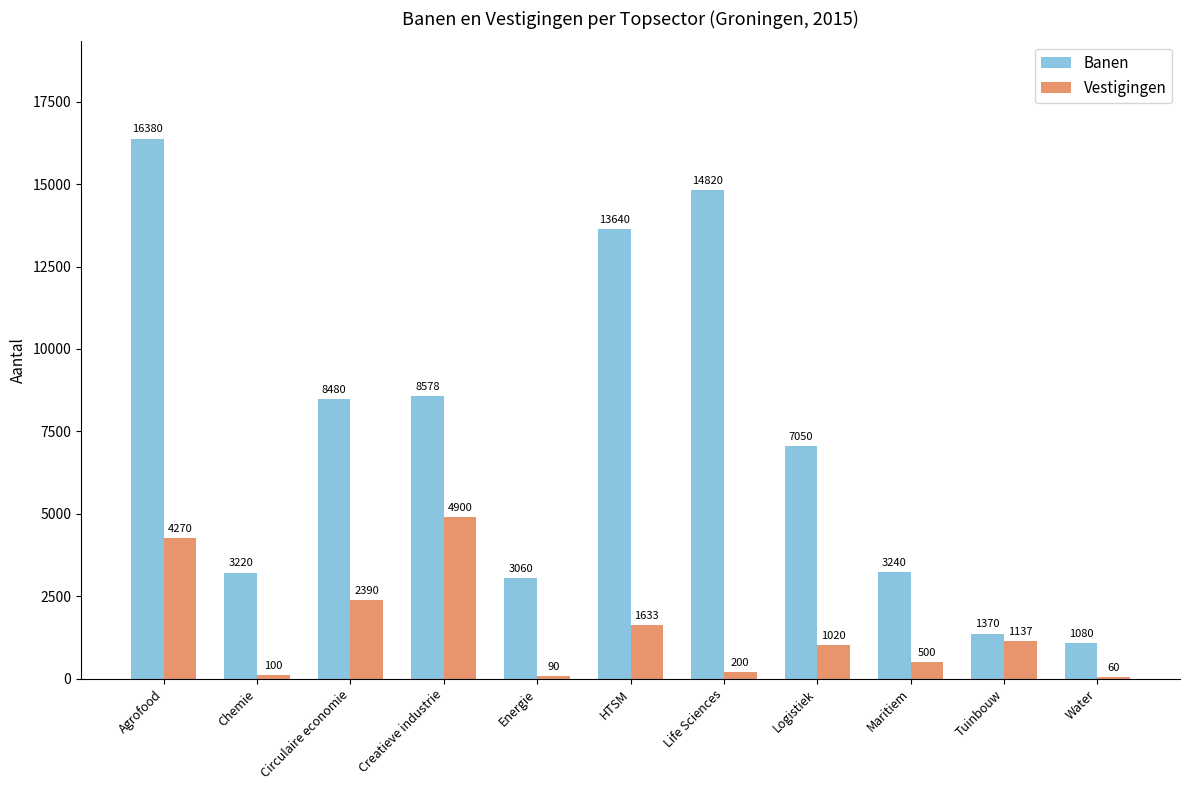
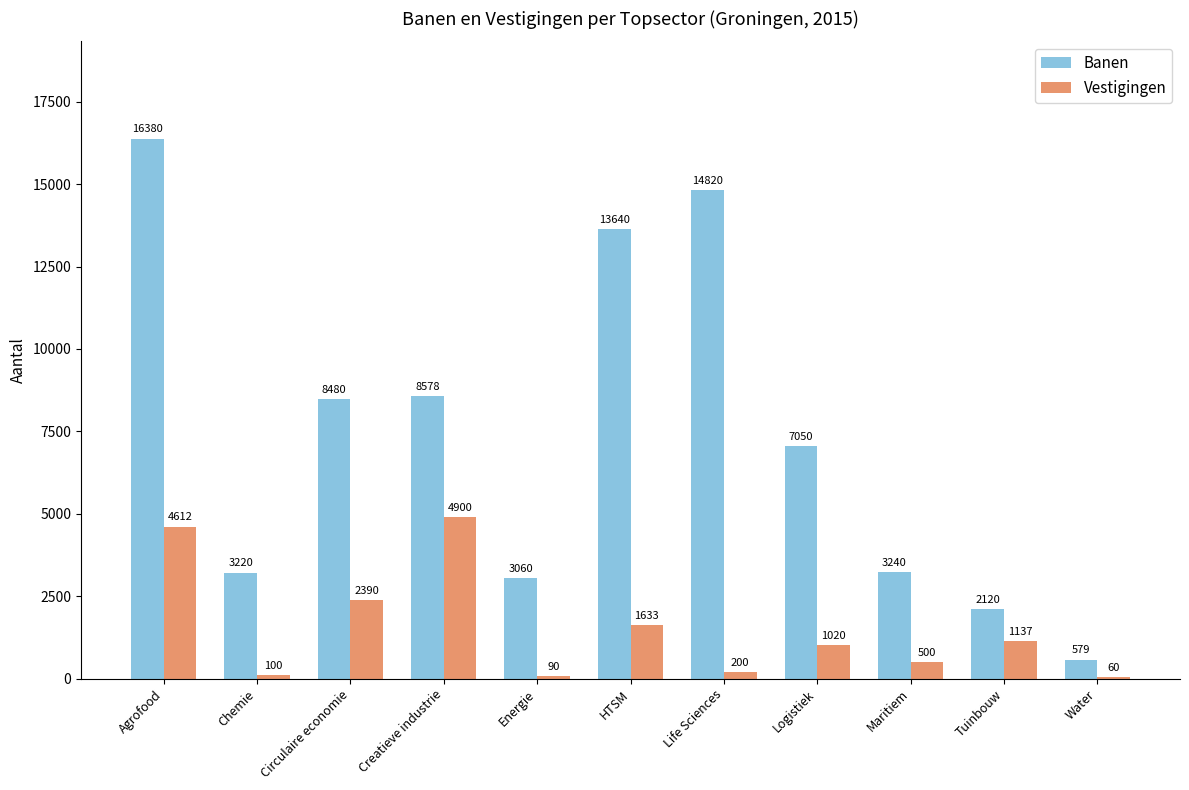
Vestigingen, Agrofood: 4270 -> 4612
Banen, Tuinbouw: 1370 -> 2120
Banen, Water: 1080 -> 579
